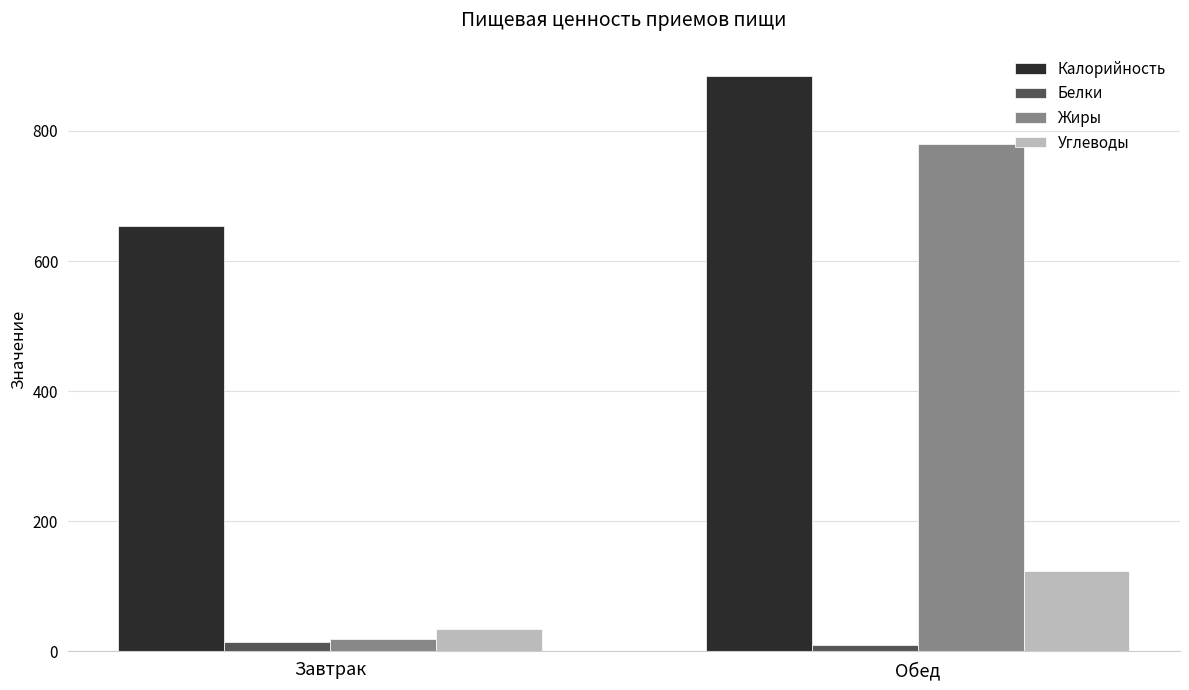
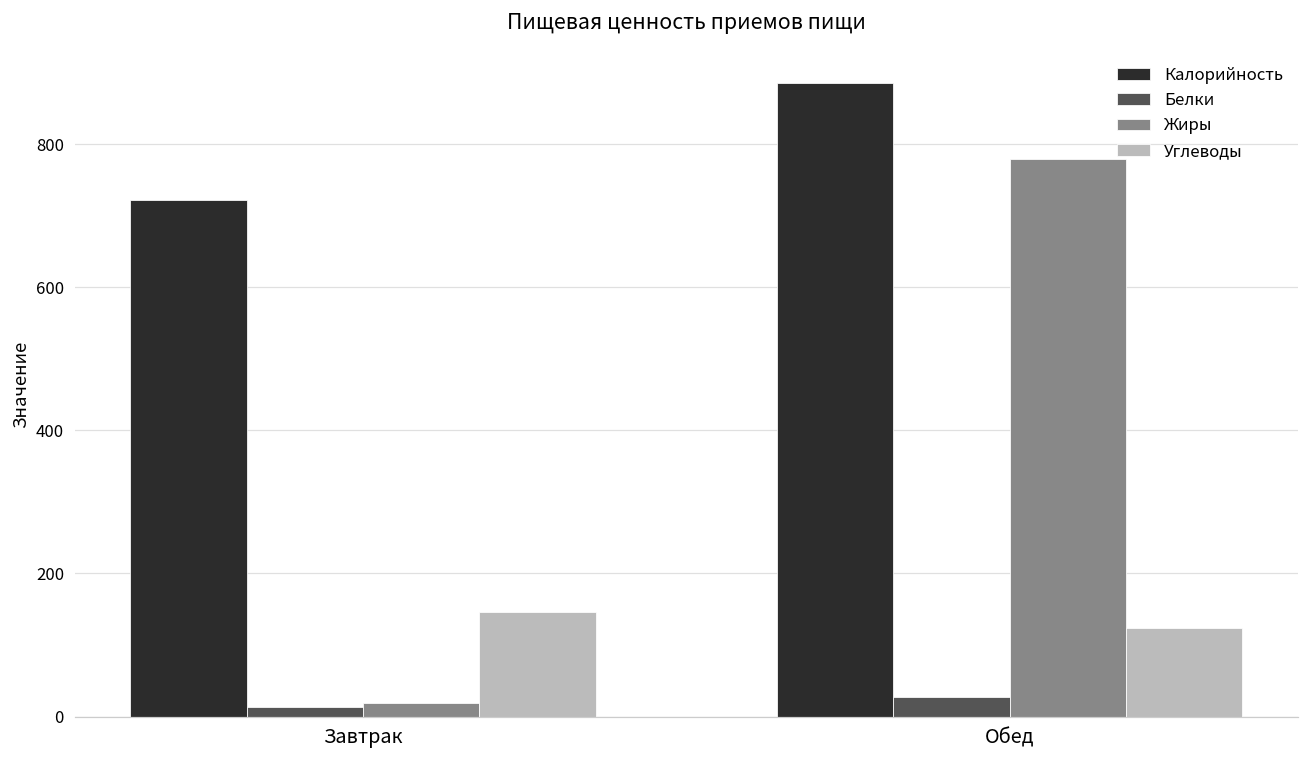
Калорийность, Завтрак: 650 -> 720
Углеводы, Завтрак: 30 -> 150
Белки, Обед: 10 -> 30
